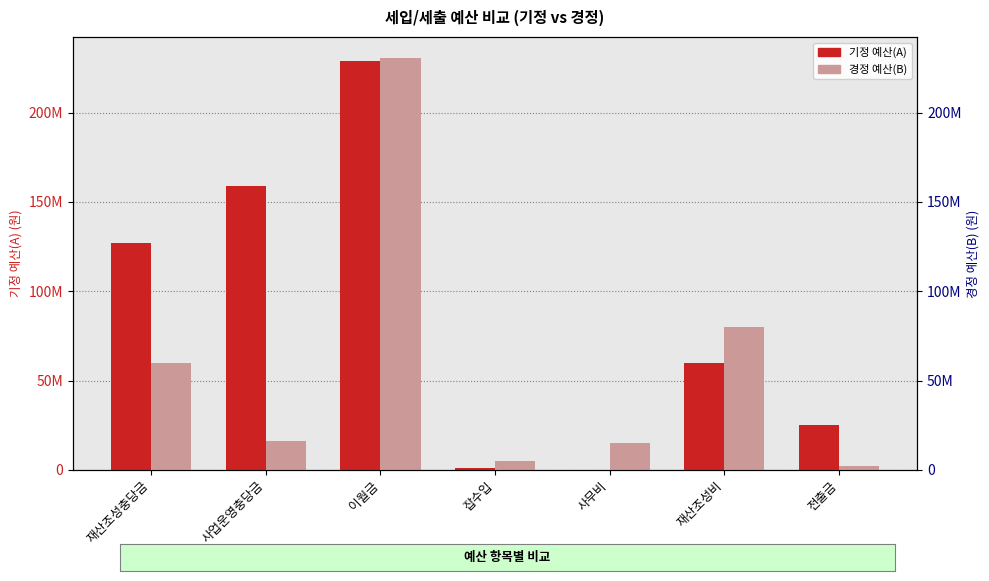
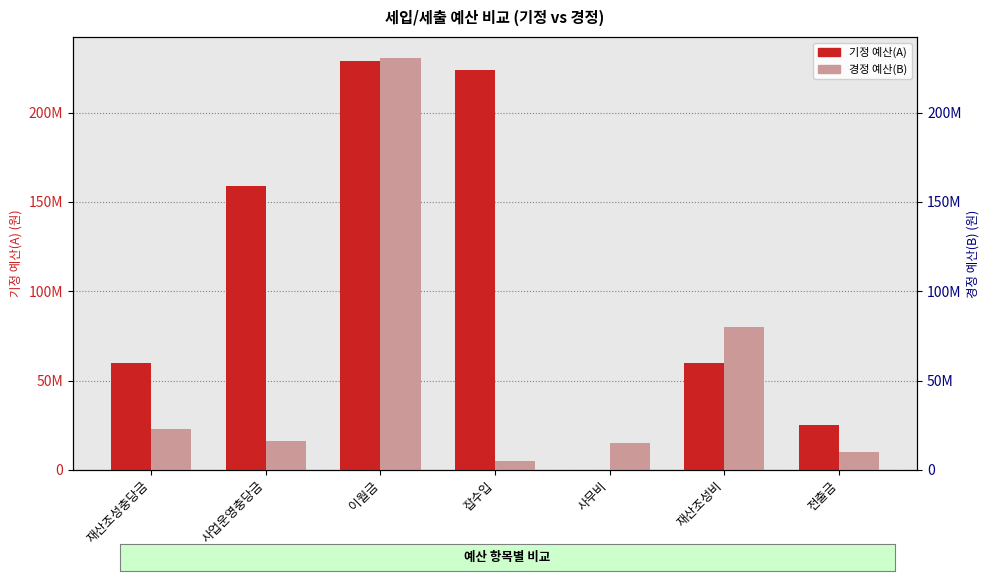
기정 예산(A), 재산조성충당금: 127000000 -> 60000000
경정 예산(B), 재산조성충당금: 60000000 -> 23000000
기정 예산(A), 잡수입: 1000000 -> 224000000
경정 예산(B), 전출금: 2000000 -> 10000000
